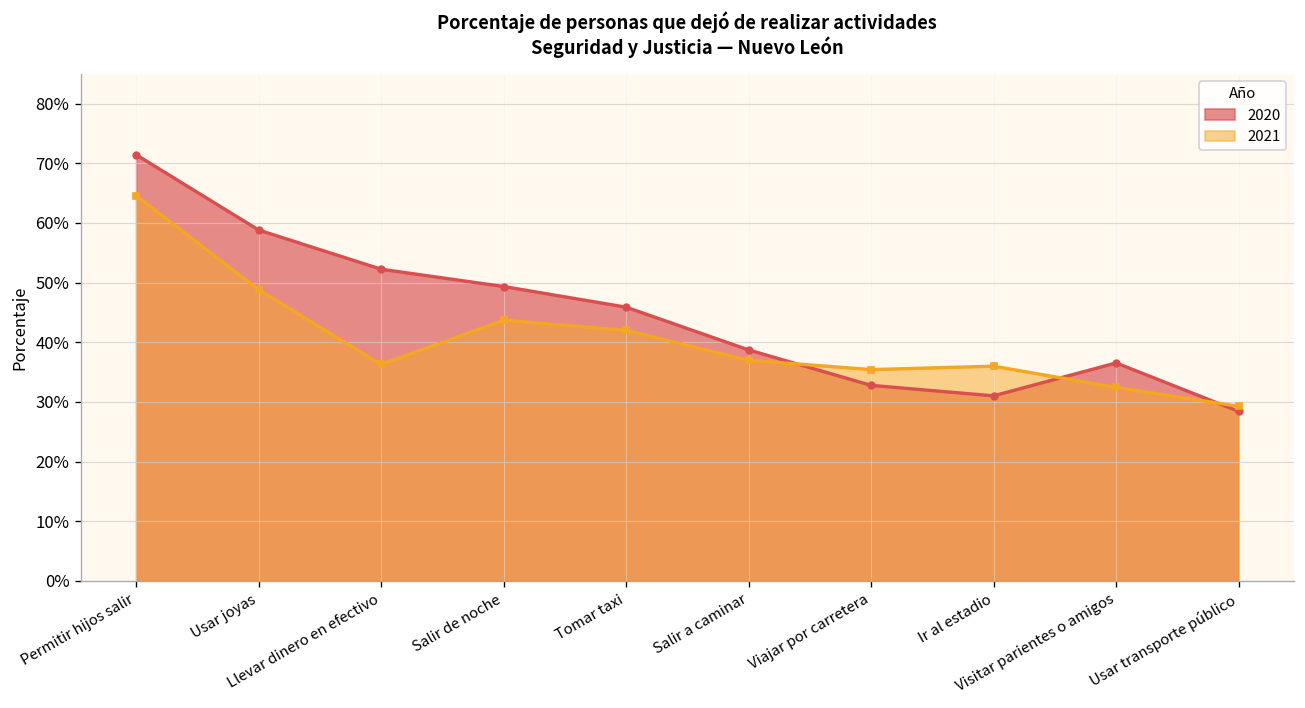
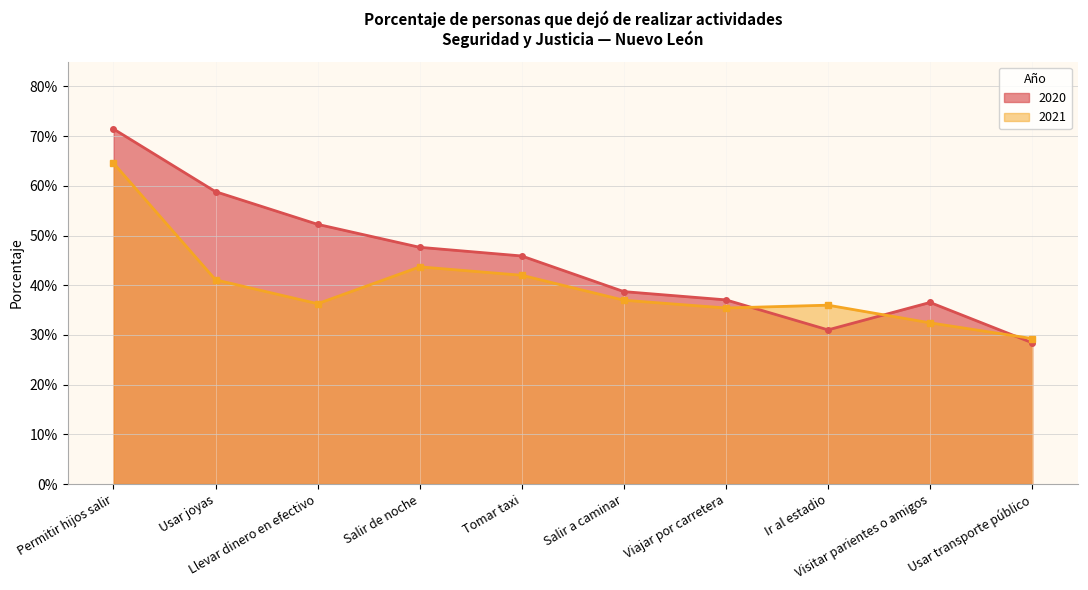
2021, Usar joyas: 49% -> 41%
2020, Salir de noche: 49% -> 48%
2020, Viajar por carretera: 33% -> 37%
